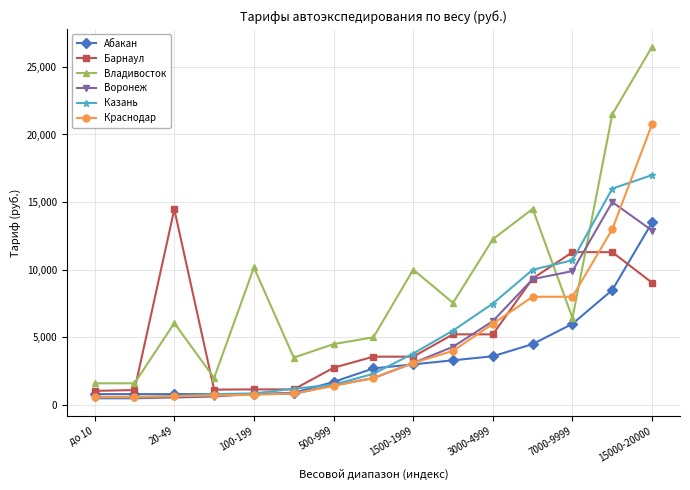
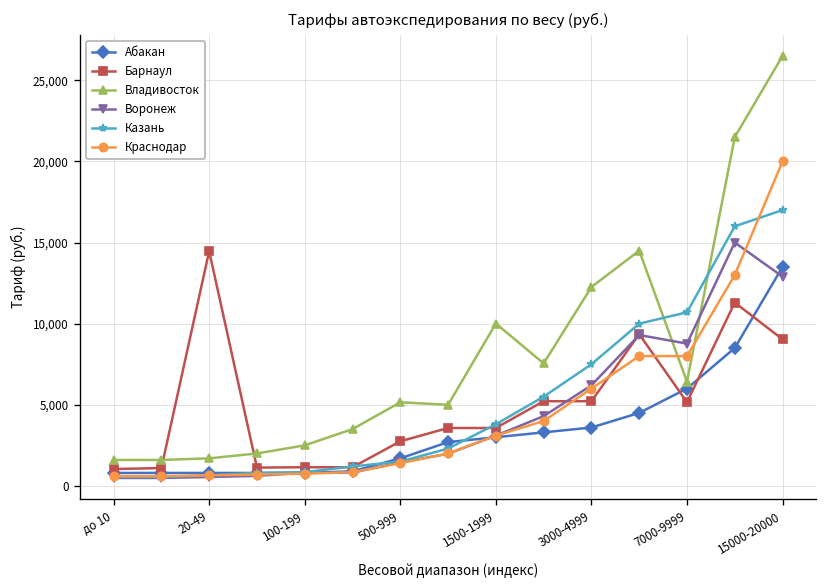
Владивосток, 20-49: 6,100 -> 1,700
Владивосток, 100-199: 10,200 -> 2,500
Владивосток, 500-999: 4,500 -> 5,200
Барнаул, 7000-9999: 11,300 -> 5,200
Воронеж, 7000-9999: 9,900 -> 8,800
Краснодар, 15000-20000: 20,800 -> 20,000
